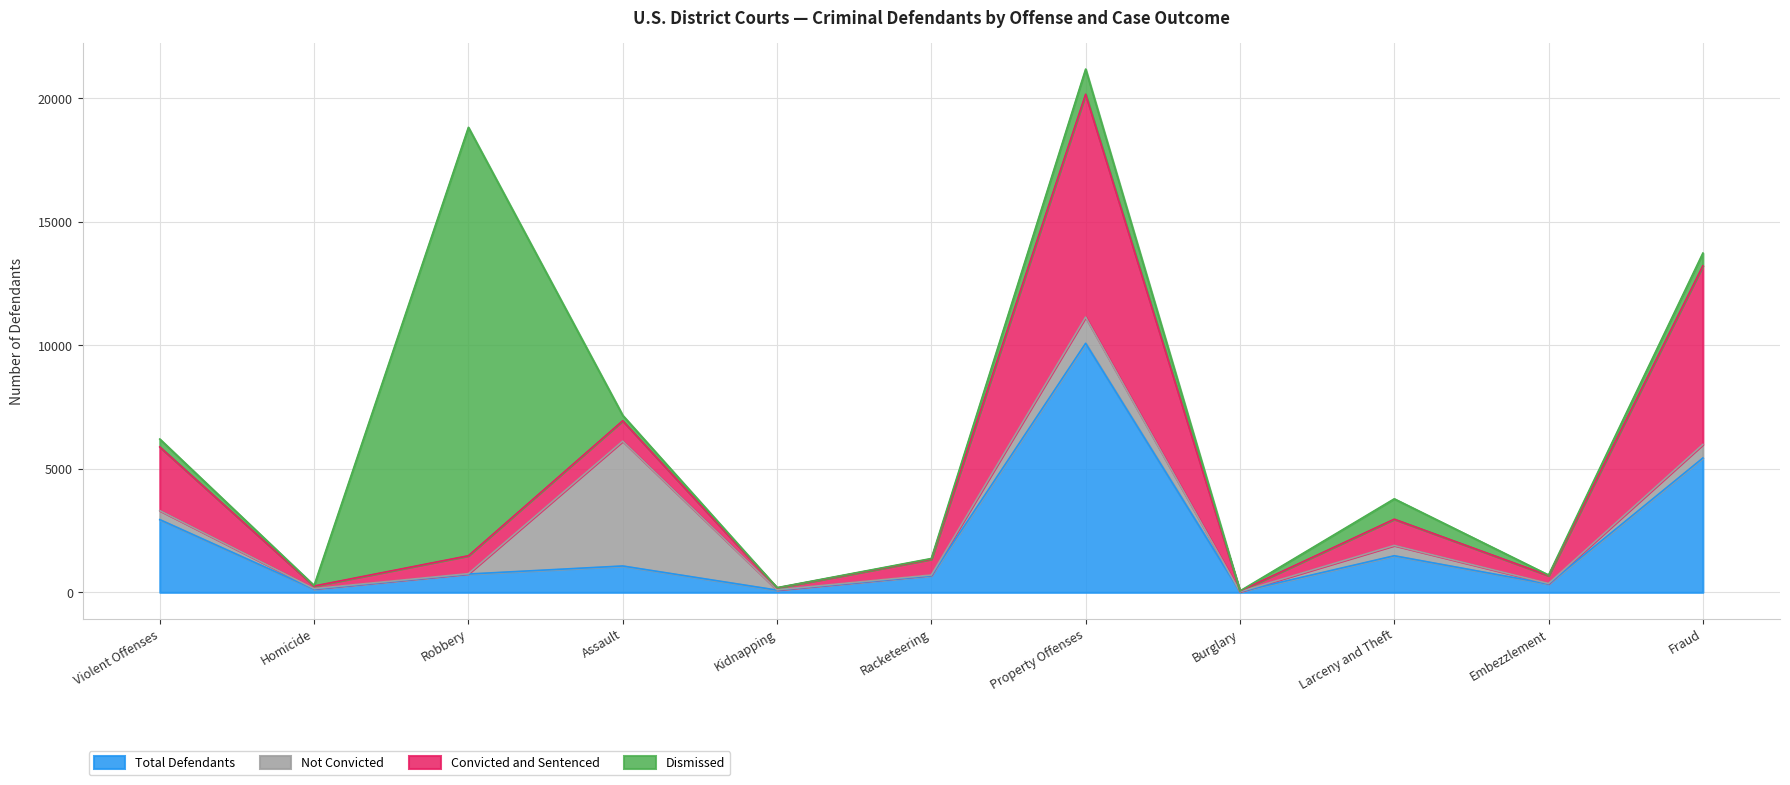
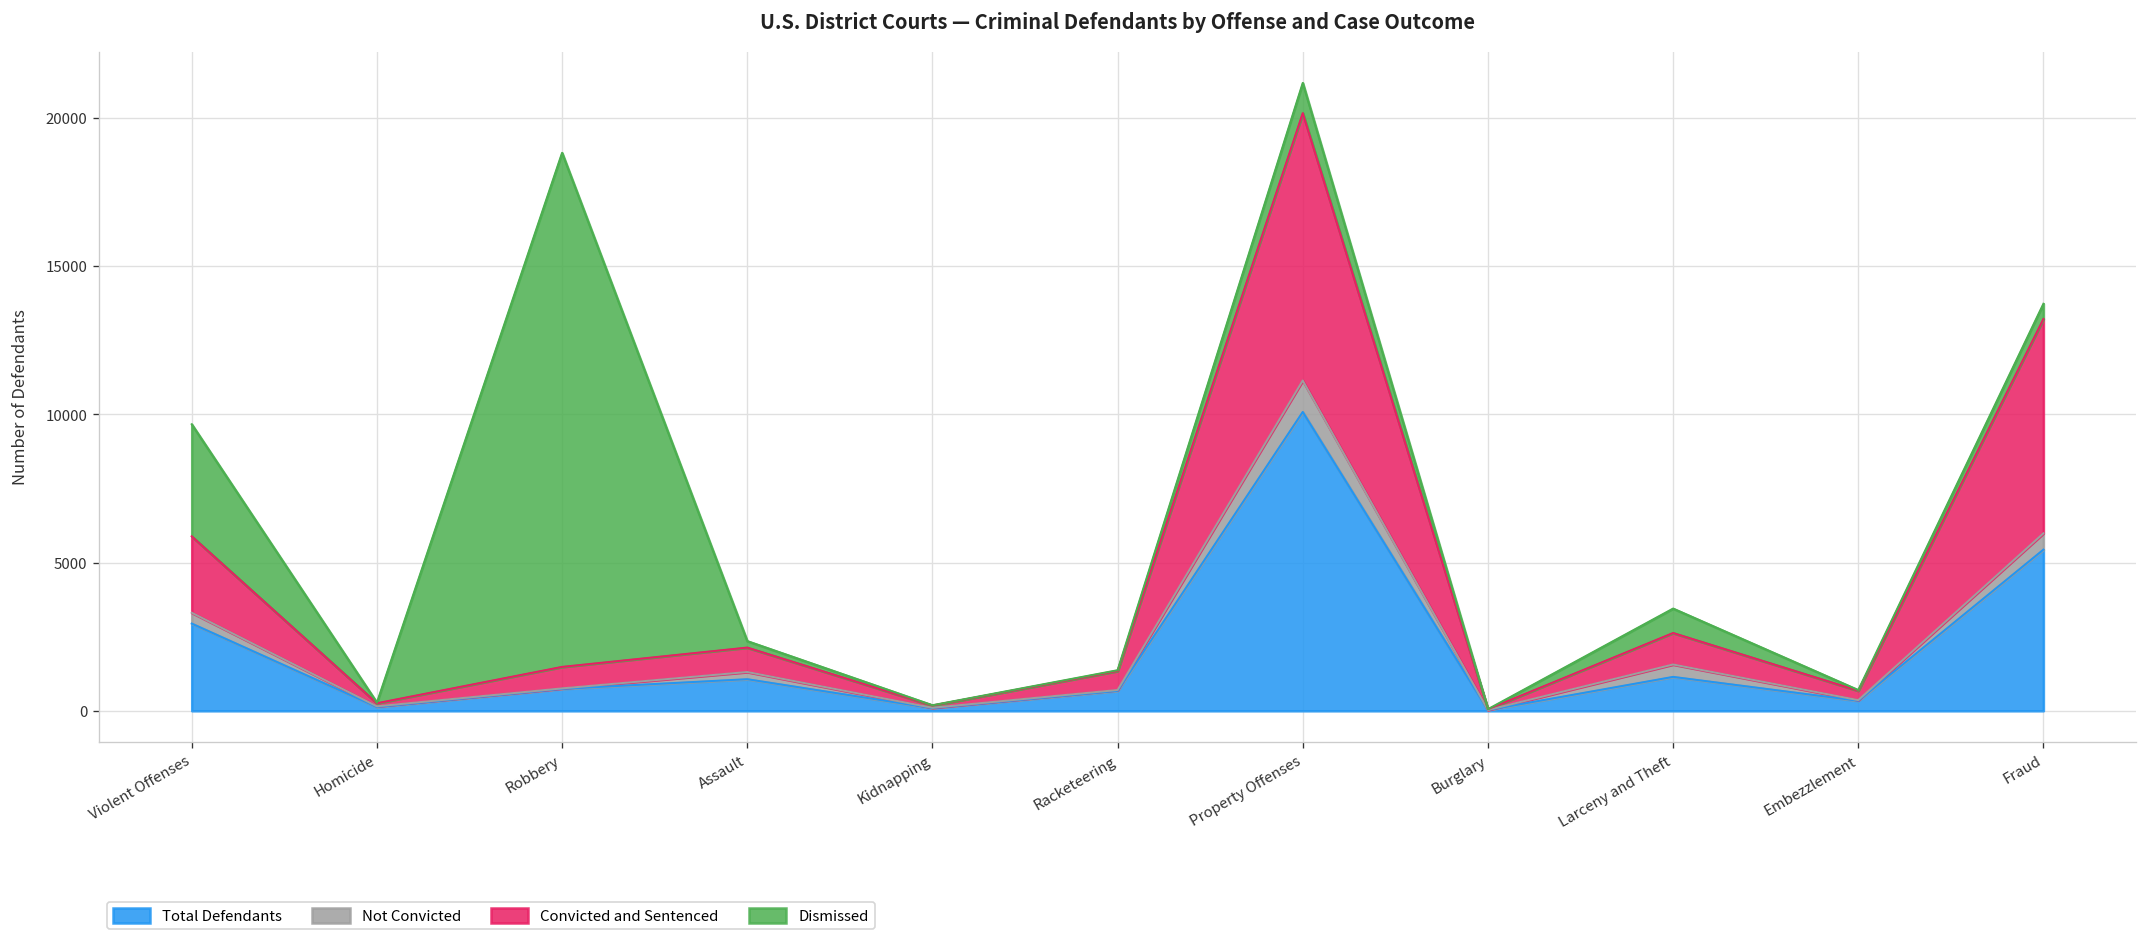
Dismissed, Violent Offenses: 300 -> 3800
Not Convicted, Assault: 5100 -> 200
Total Defendants, Larceny and Theft: 1500 -> 1100
